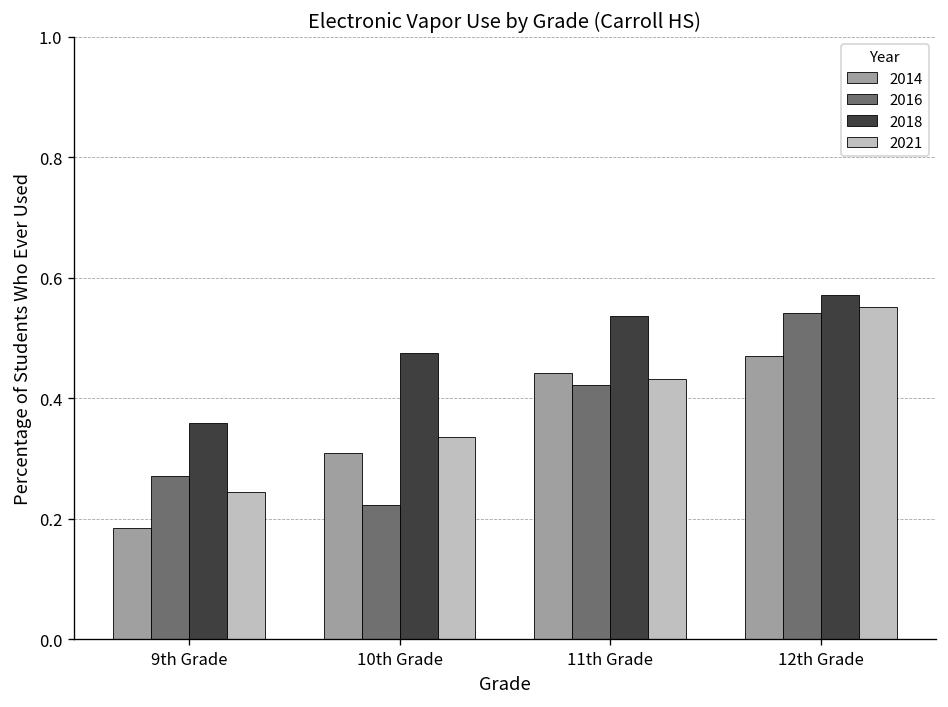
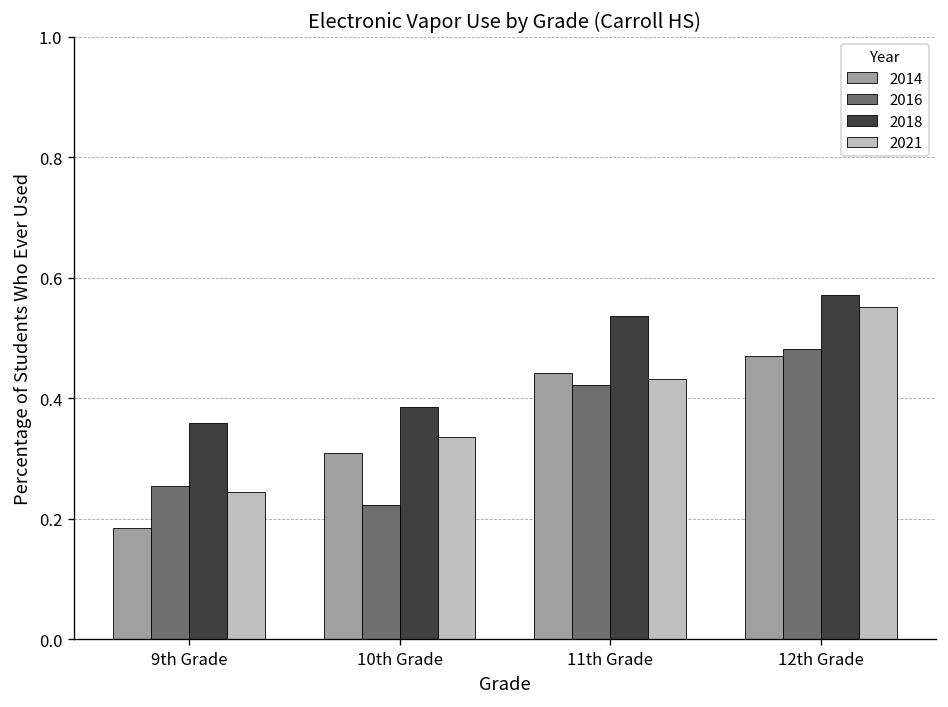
2016, 9th Grade: 0.27 -> 0.25
2018, 10th Grade: 0.48 -> 0.39
2016, 12th Grade: 0.54 -> 0.48
